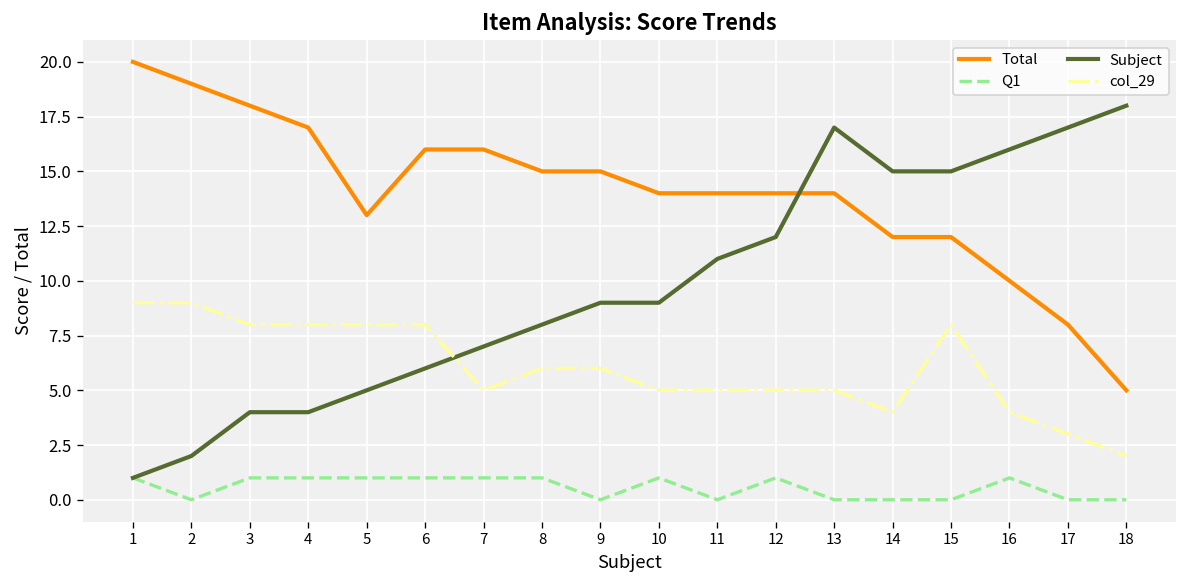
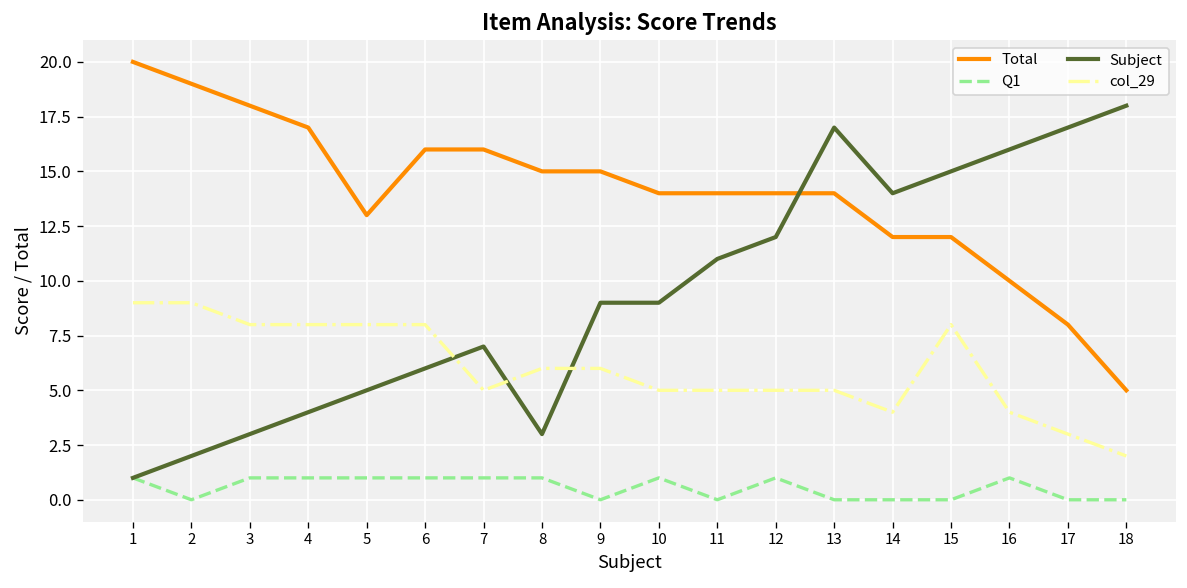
Subject, 3: 4 -> 3
Subject, 8: 8 -> 3
Subject, 14: 15 -> 14
